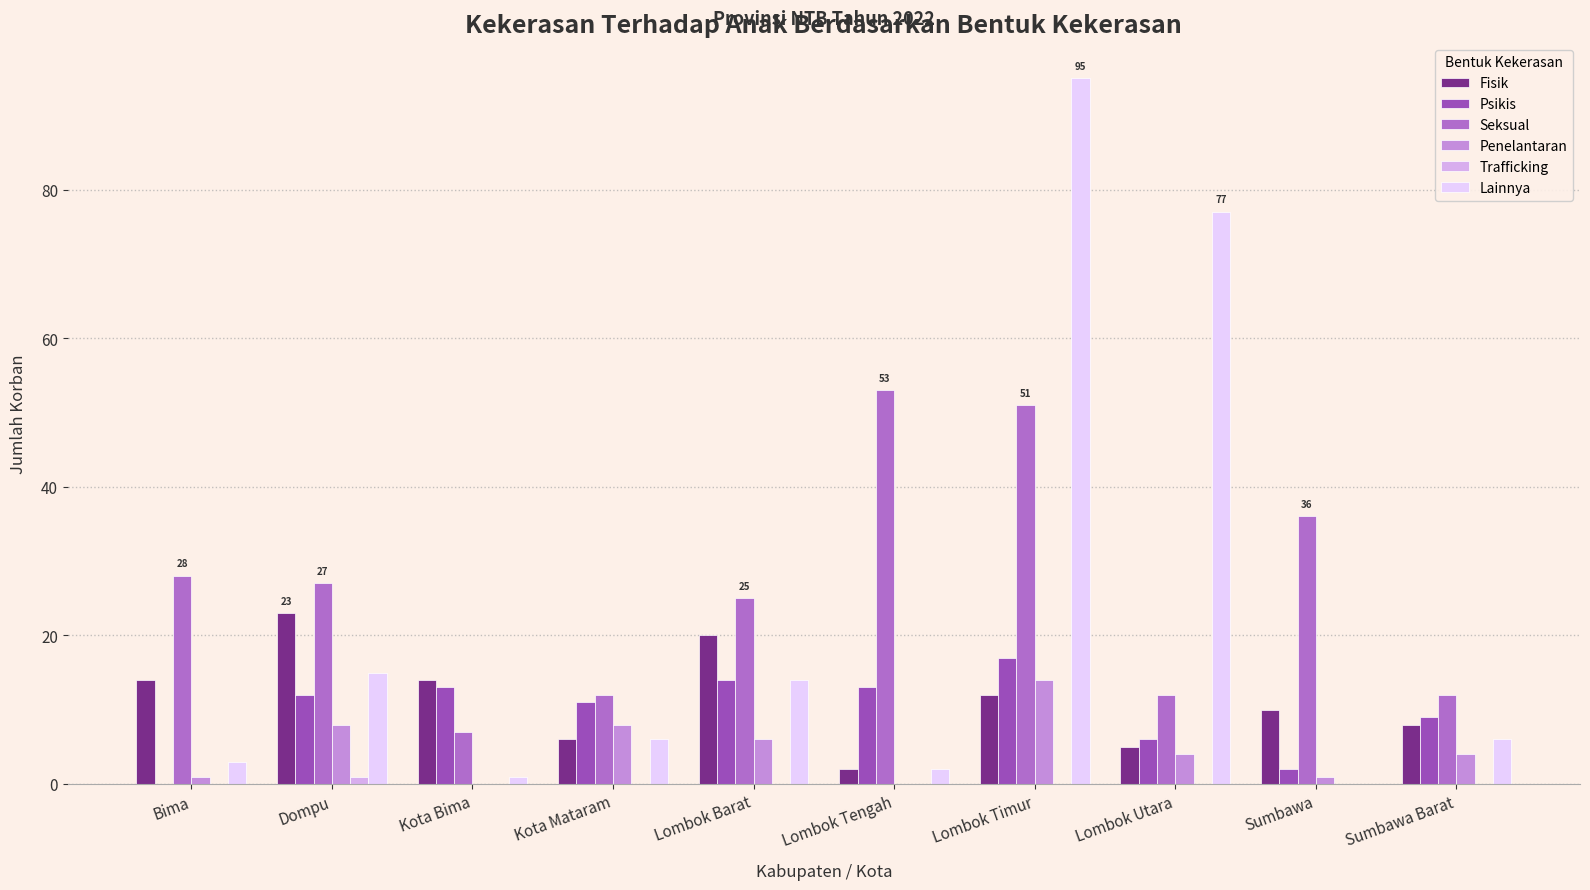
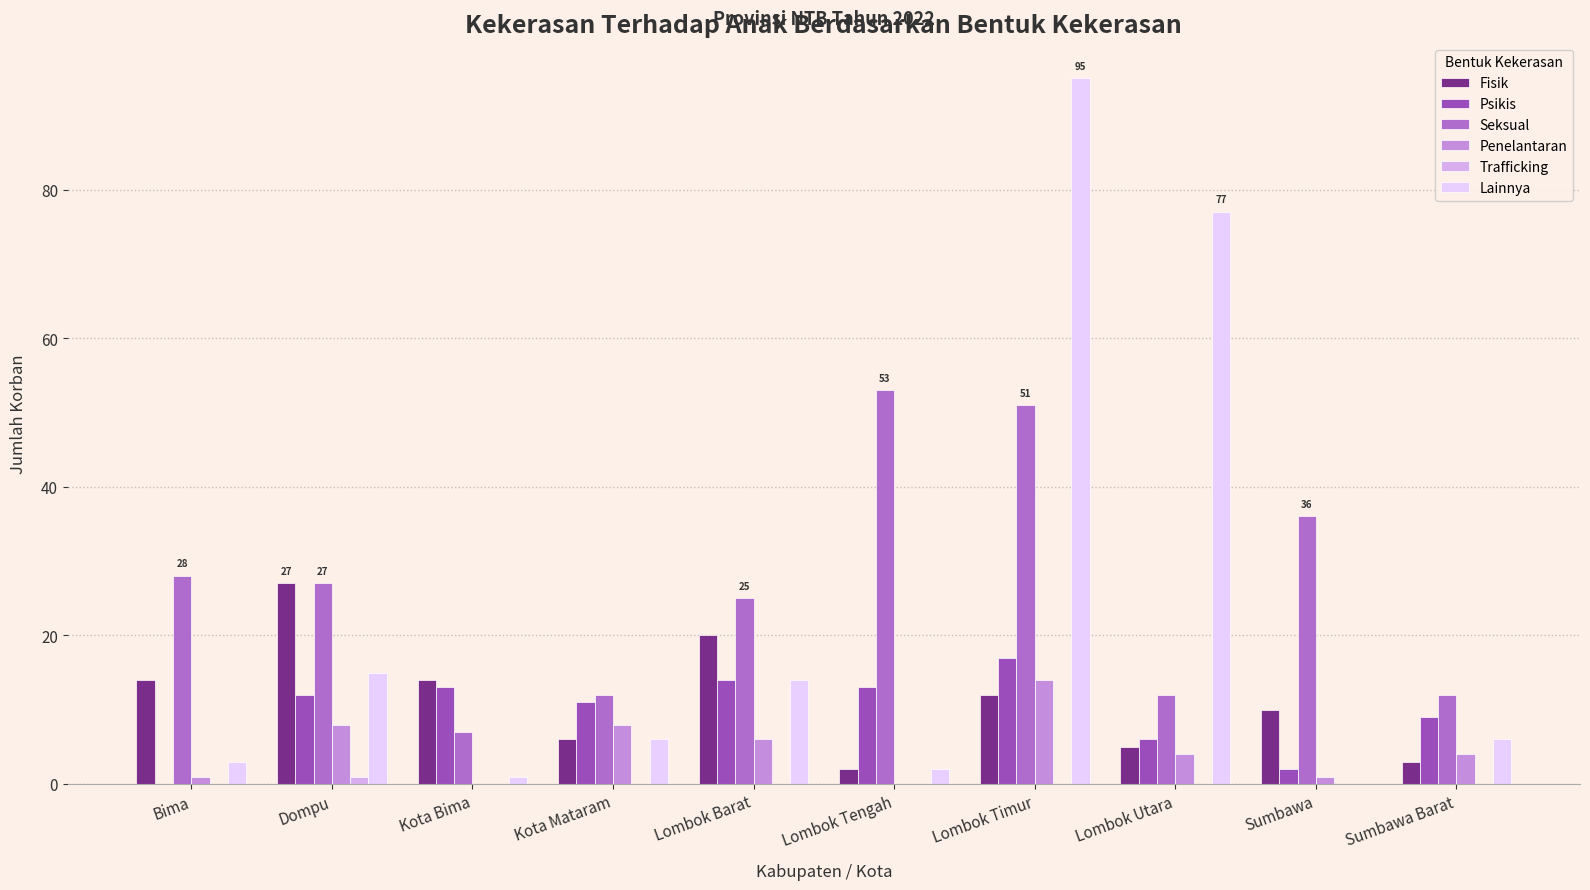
Fisik, Dompu: 23 -> 27
Fisik, Sumbawa Barat: 8 -> 3
